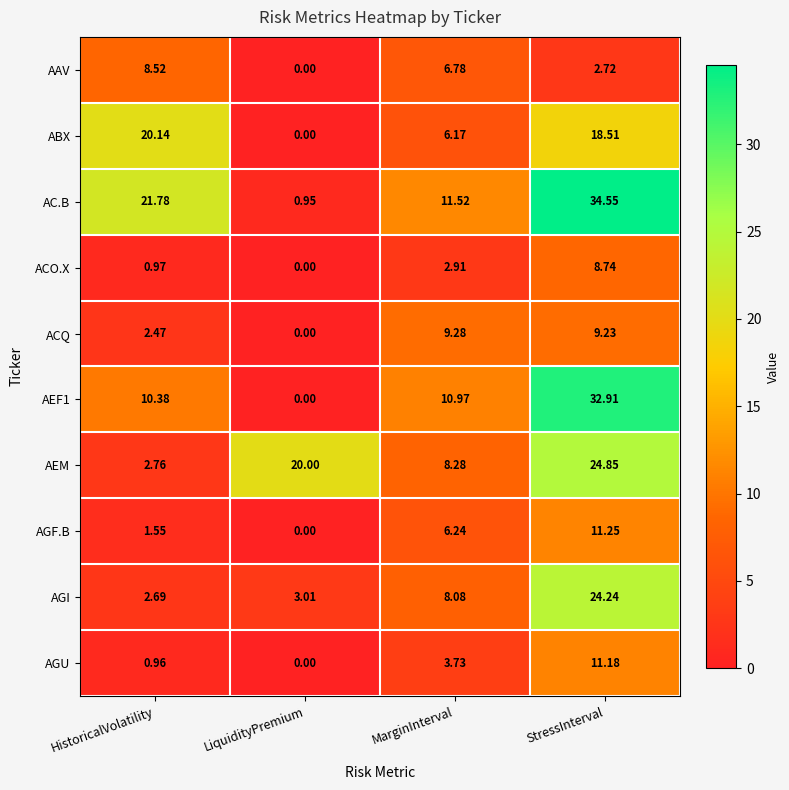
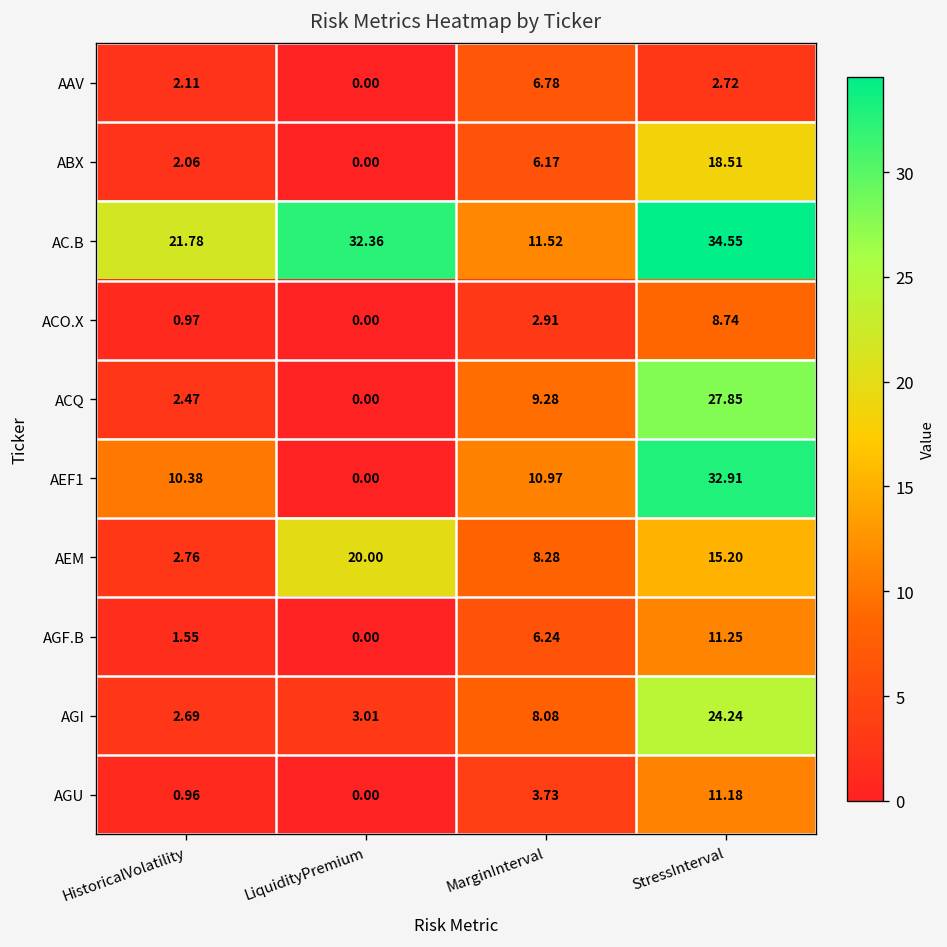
AAV, HistoricalVolatility: 8.52 -> 2.11
ABX, HistoricalVolatility: 20.14 -> 2.06
AC.B, LiquidityPremium: 0.95 -> 32.36
ACQ, StressInterval: 9.23 -> 27.85
AEM, StressInterval: 24.85 -> 15.20
